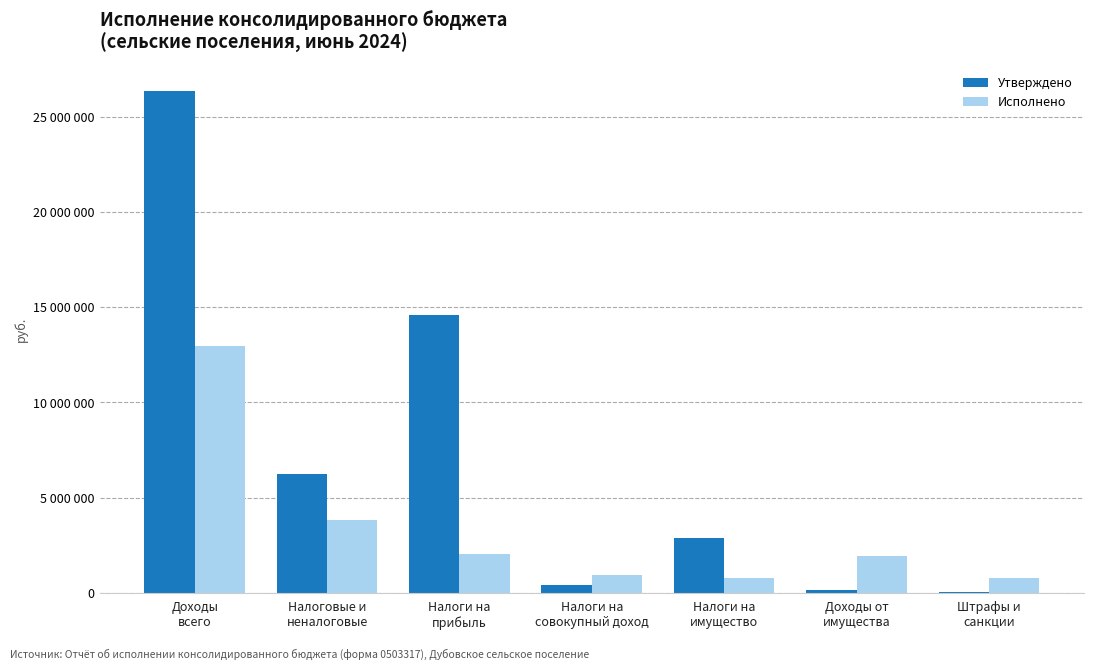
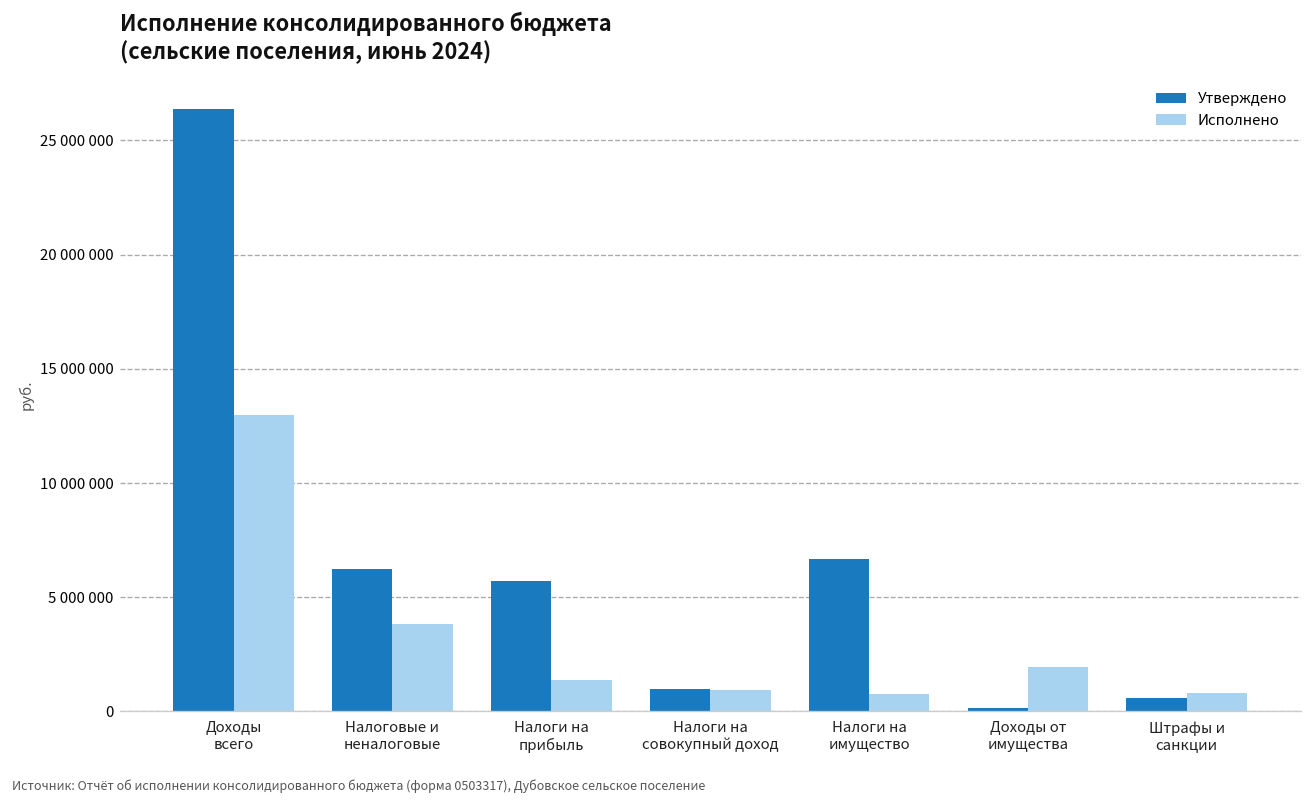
Утверждено, Налоги на прибыль: 14600000 -> 5700000
Исполнено, Налоги на прибыль: 2000000 -> 1400000
Утверждено, Налоги на совокупный доход: 400000 -> 1000000
Утверждено, Налоги на имущество: 2900000 -> 6700000
Утверждено, Штрафы и санкции: 0 -> 600000
